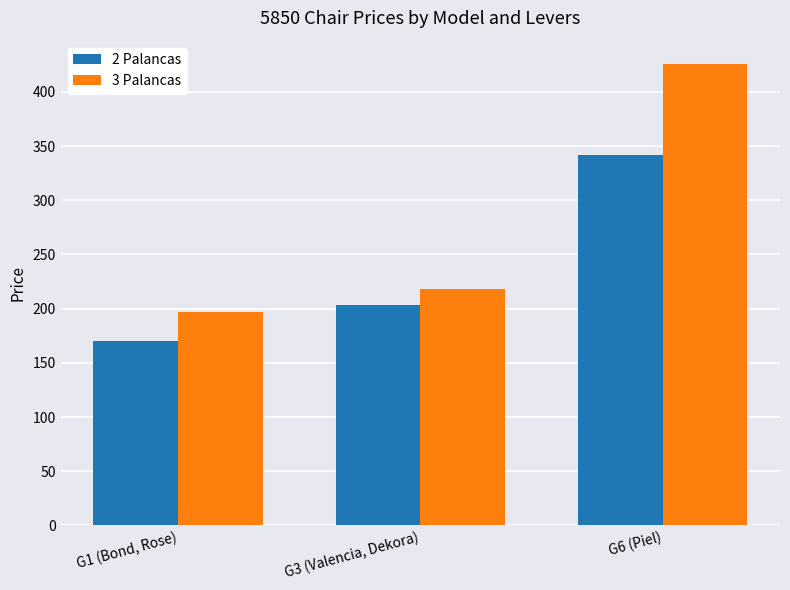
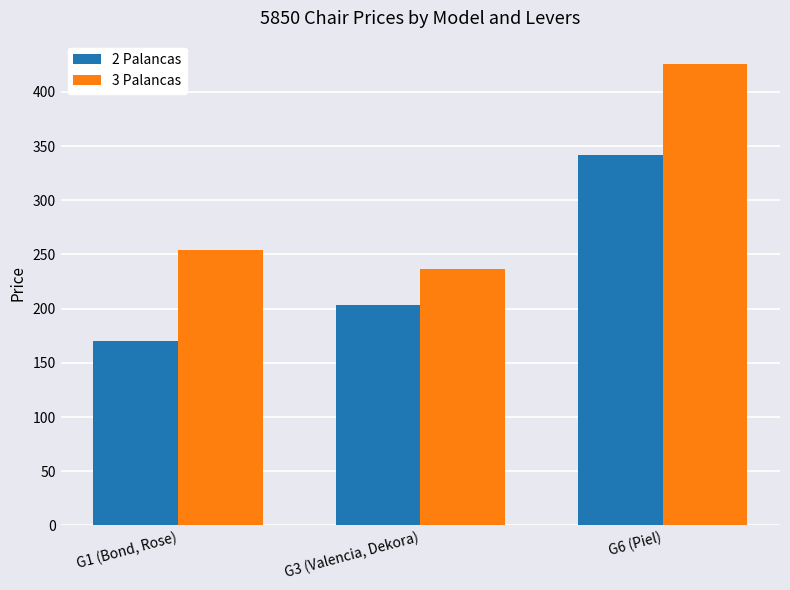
3 Palancas, G1 (Bond, Rose): 197 -> 254
3 Palancas, G3 (Valencia, Dekora): 218 -> 237
